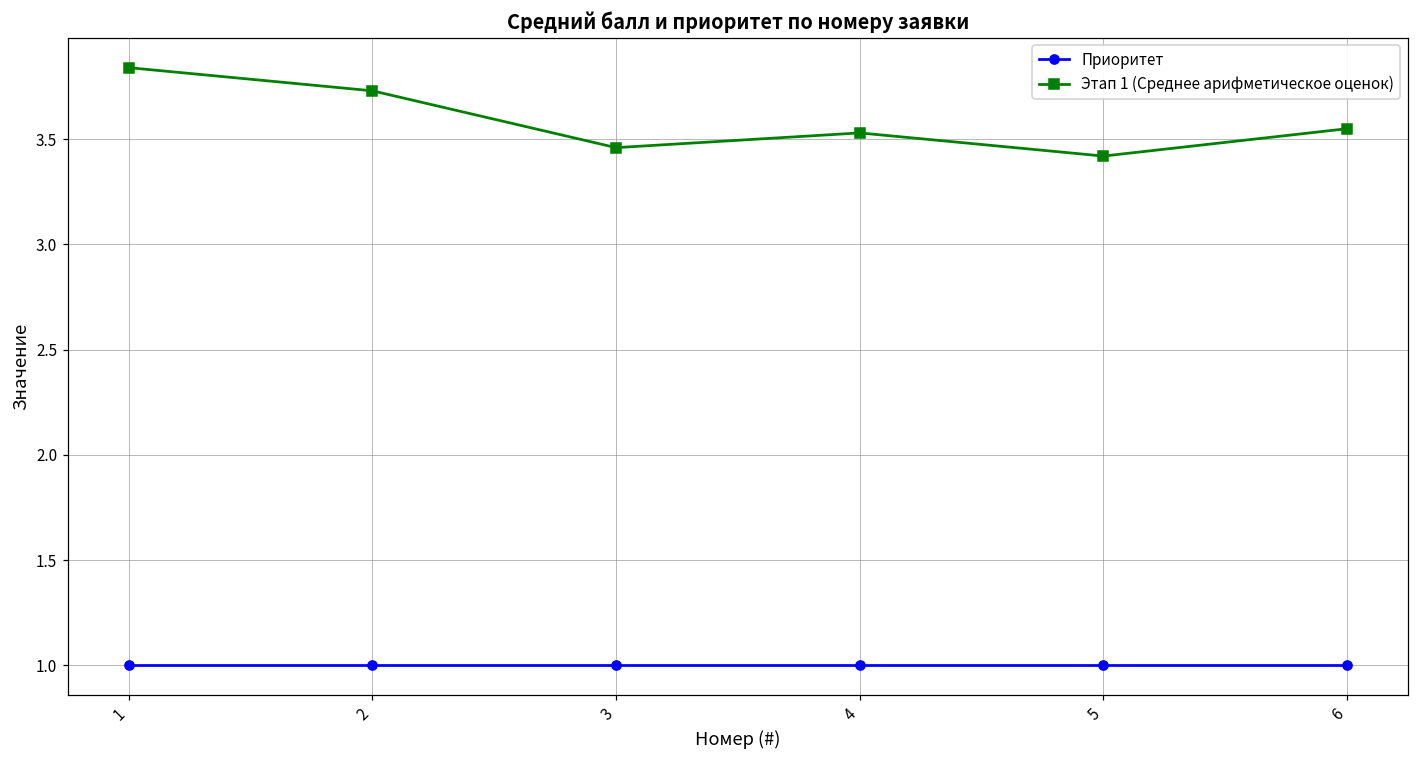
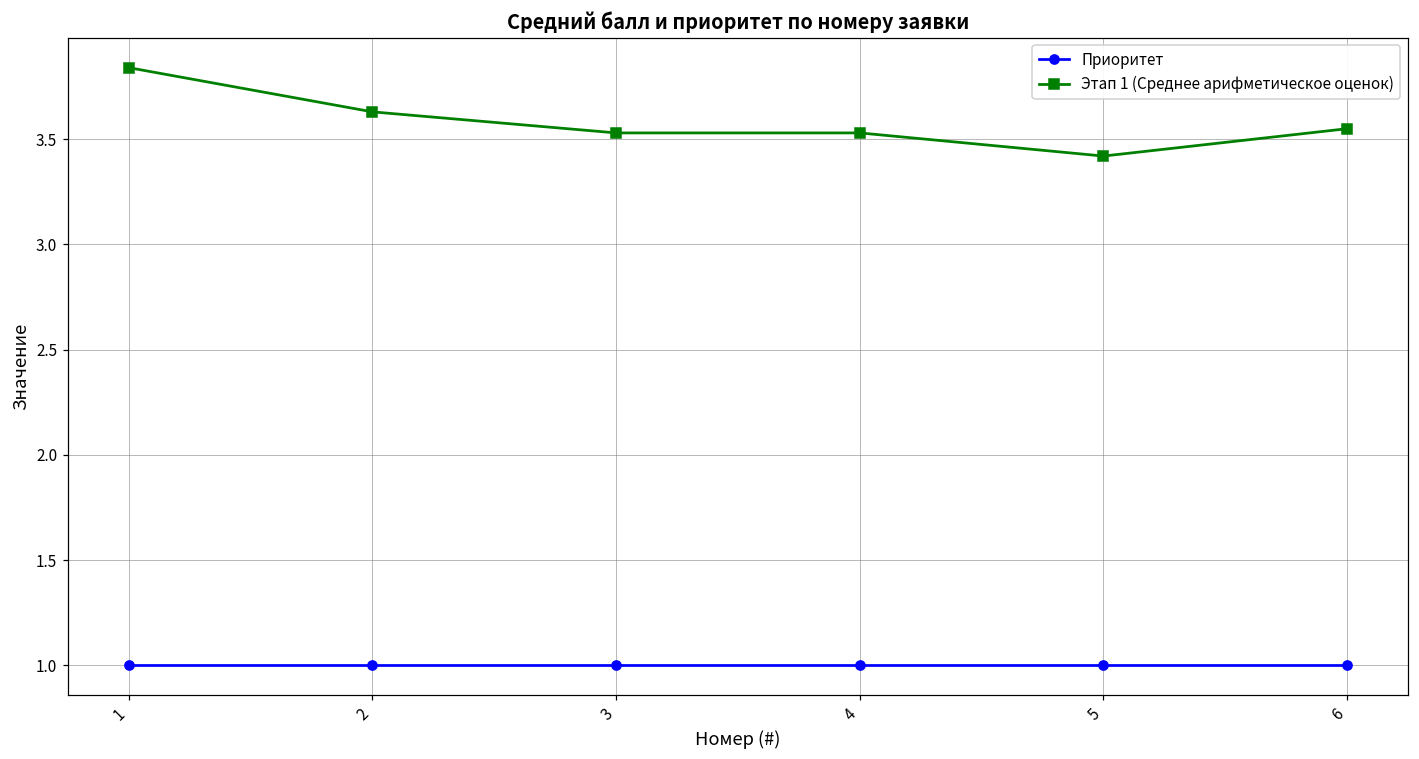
Этап 1 (Среднее арифметическое оценок), 2: 3.73 -> 3.63
Этап 1 (Среднее арифметическое оценок), 3: 3.46 -> 3.53
